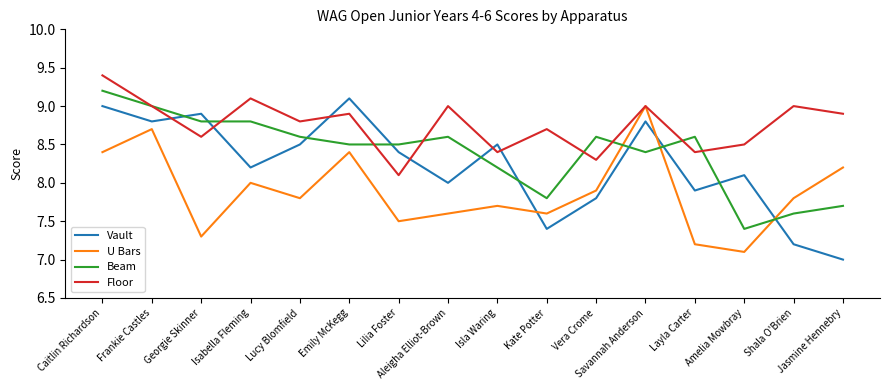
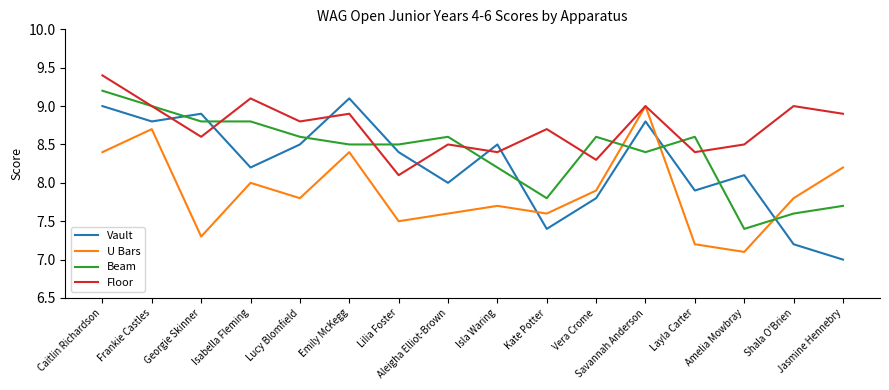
Floor, Aleigha Elliot-Brown: 9.0 -> 8.5
